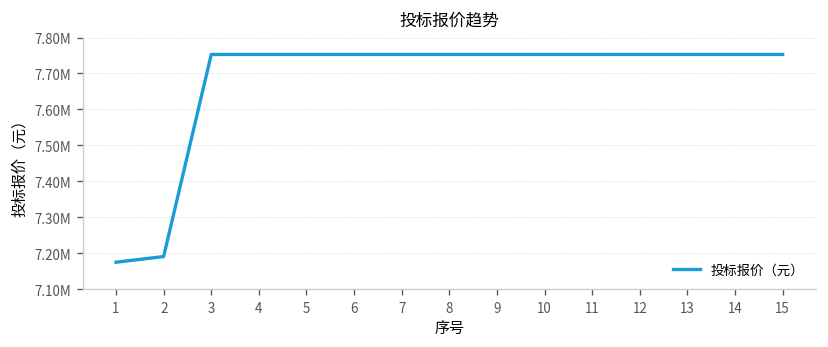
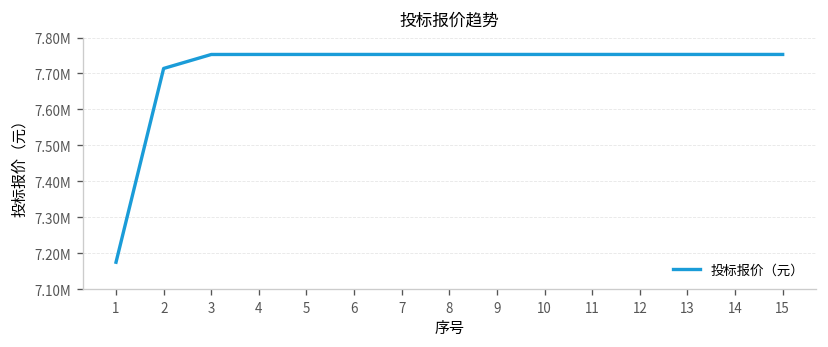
2: 7190000 -> 7710000
